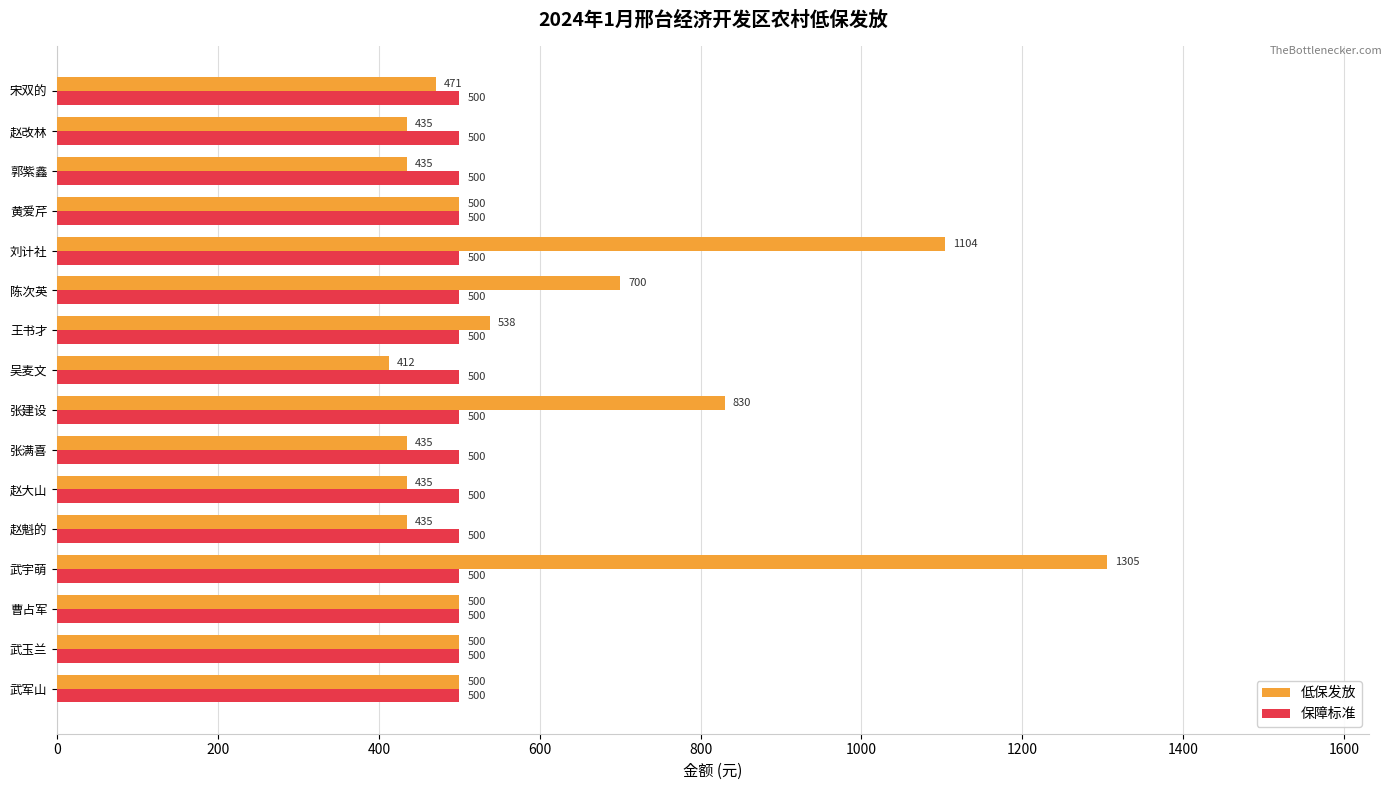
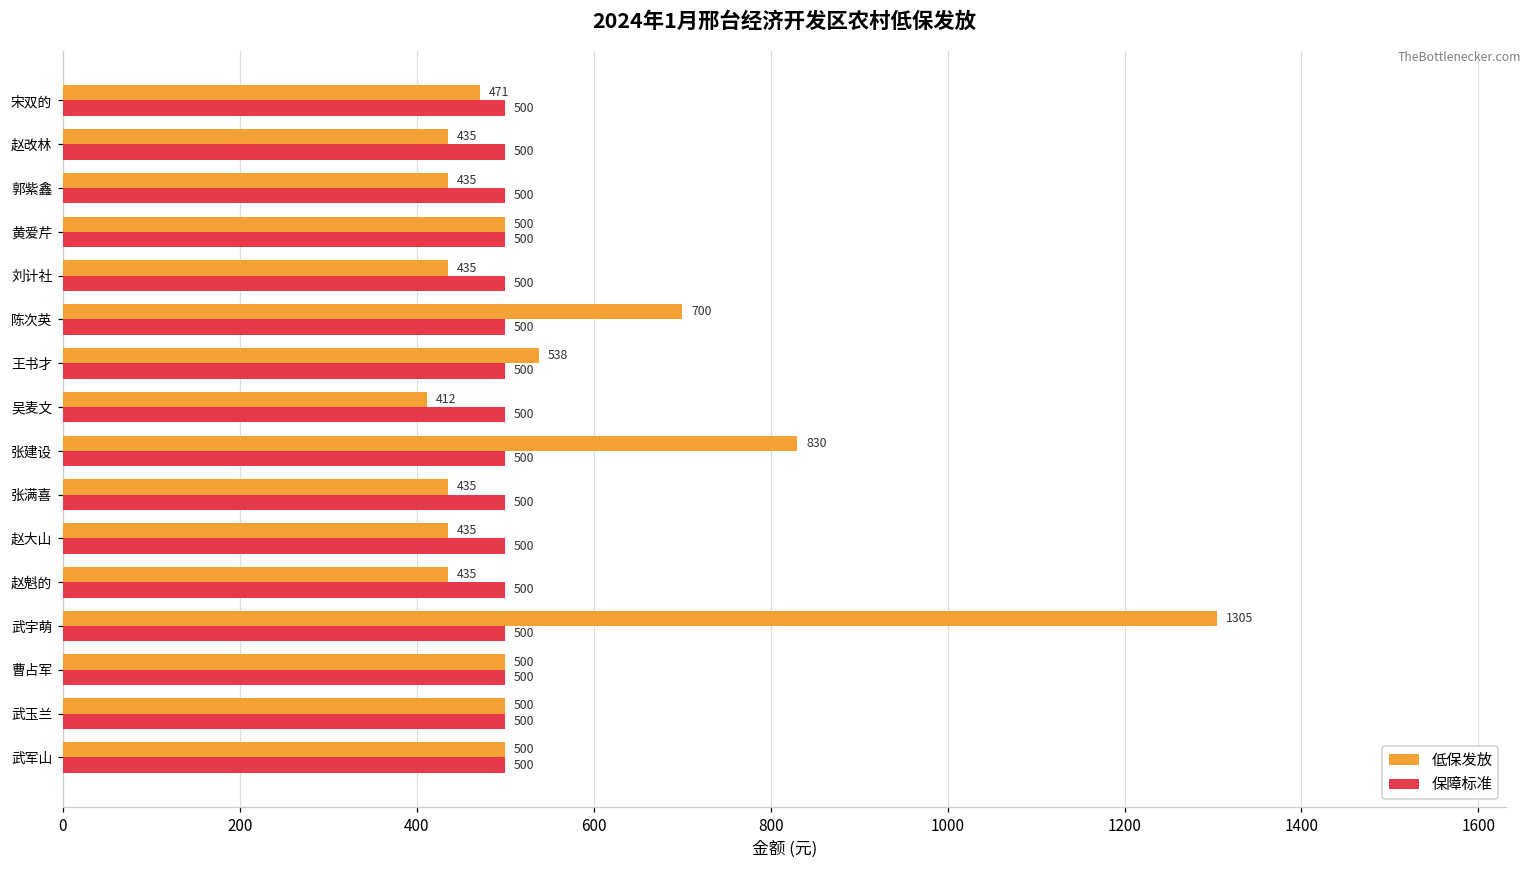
低保发放, 刘计社: 1104 -> 435
